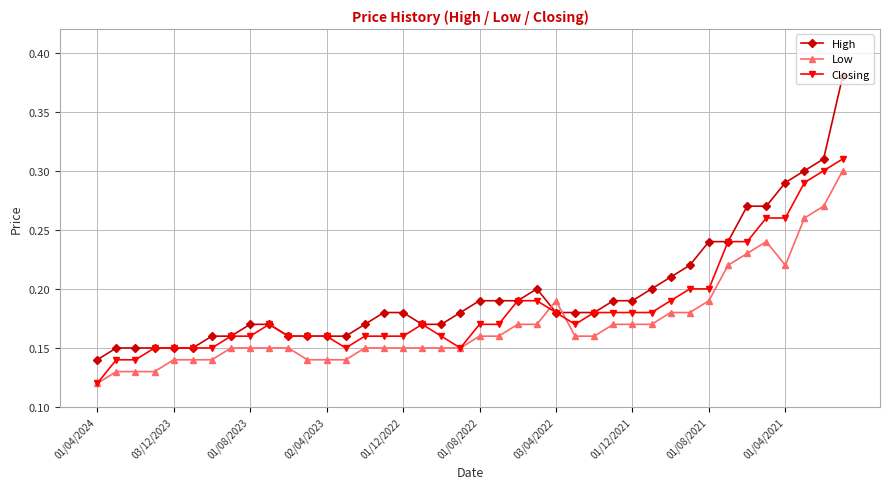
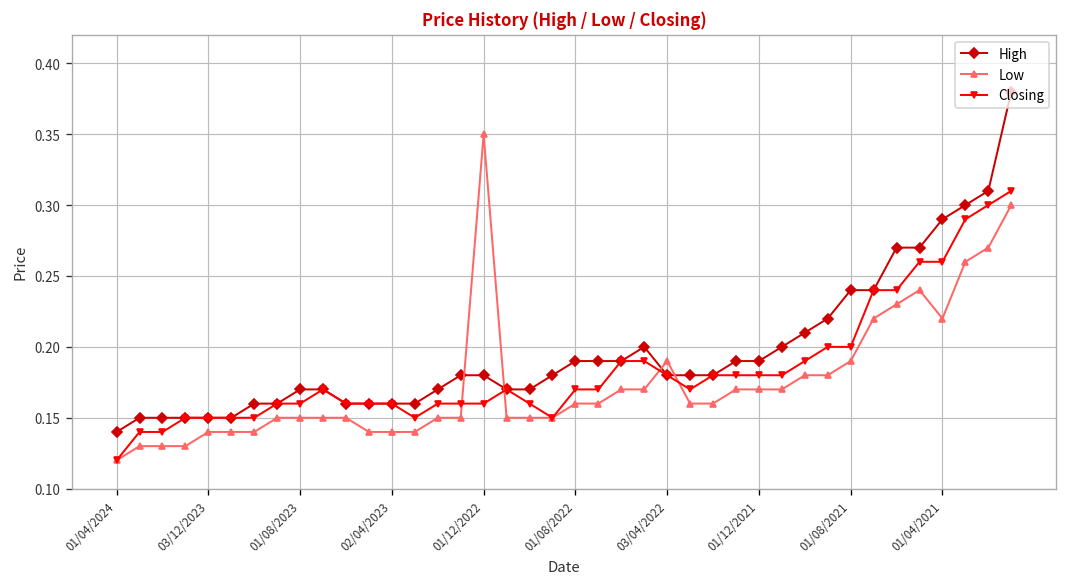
Low, 01/12/2022: 0.15 -> 0.35
